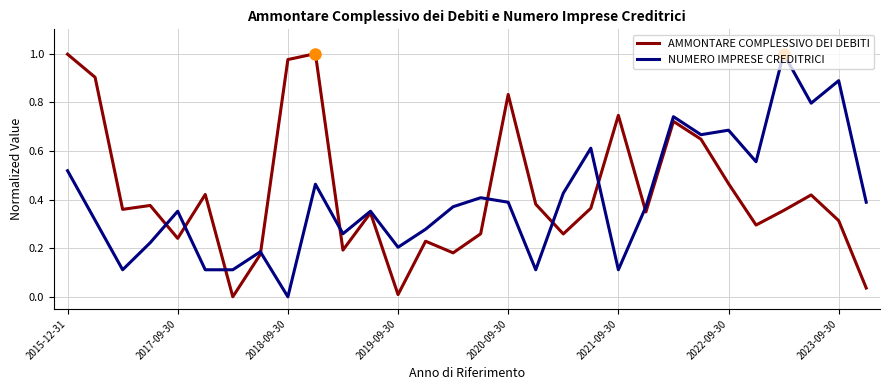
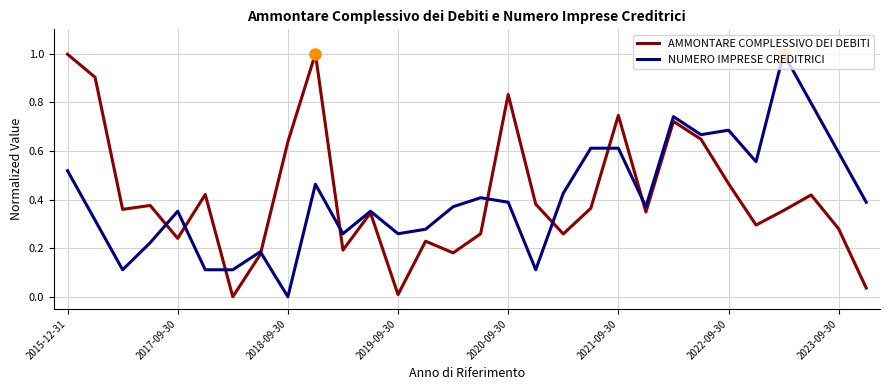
AMMONTARE COMPLESSIVO DEI DEBITI, 2018-09-30: 0.98 -> 0.64
NUMERO IMPRESE CREDITRICI, 2019-09-30: 0.20 -> 0.26
NUMERO IMPRESE CREDITRICI, 2021-09-30: 0.11 -> 0.61
AMMONTARE COMPLESSIVO DEI DEBITI, 2023-09-30: 0.31 -> 0.28
NUMERO IMPRESE CREDITRICI, 2023-09-30: 0.89 -> 0.59
